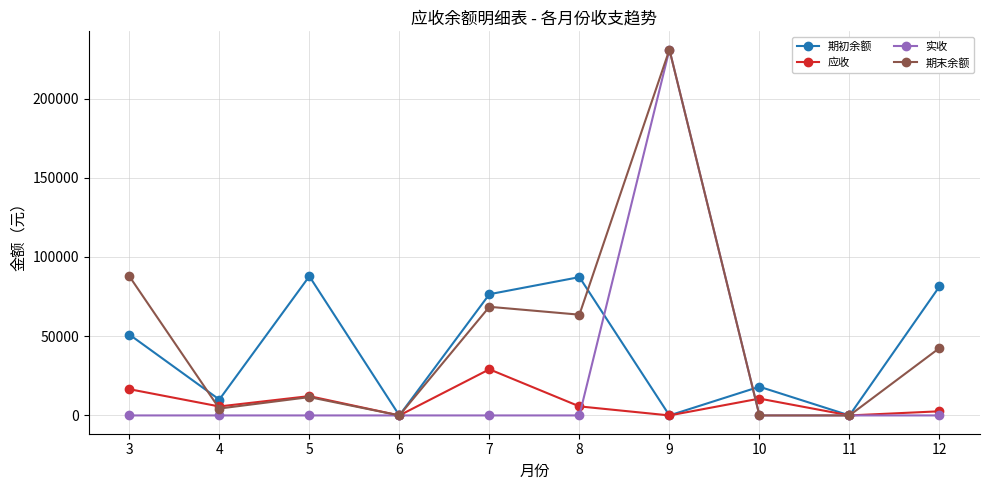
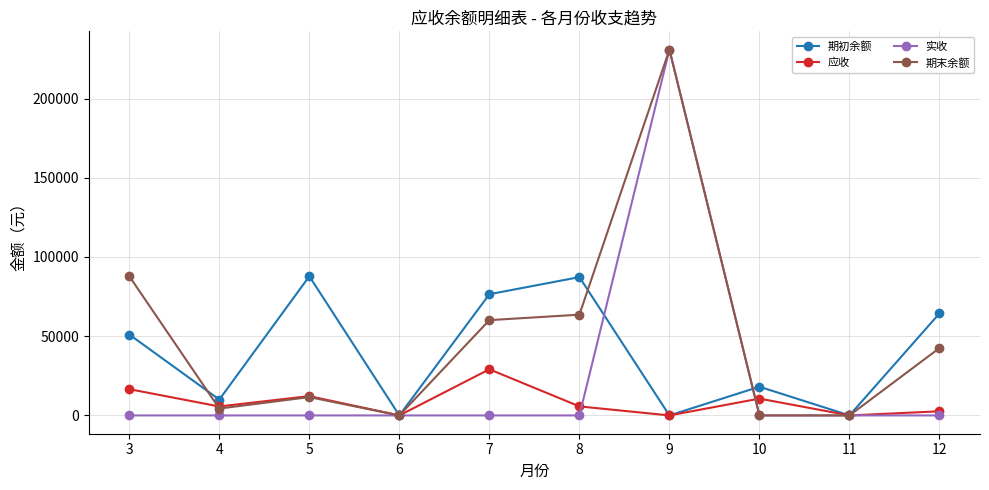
期末余额, 7: 69000 -> 60000
期初余额, 12: 81000 -> 64000
